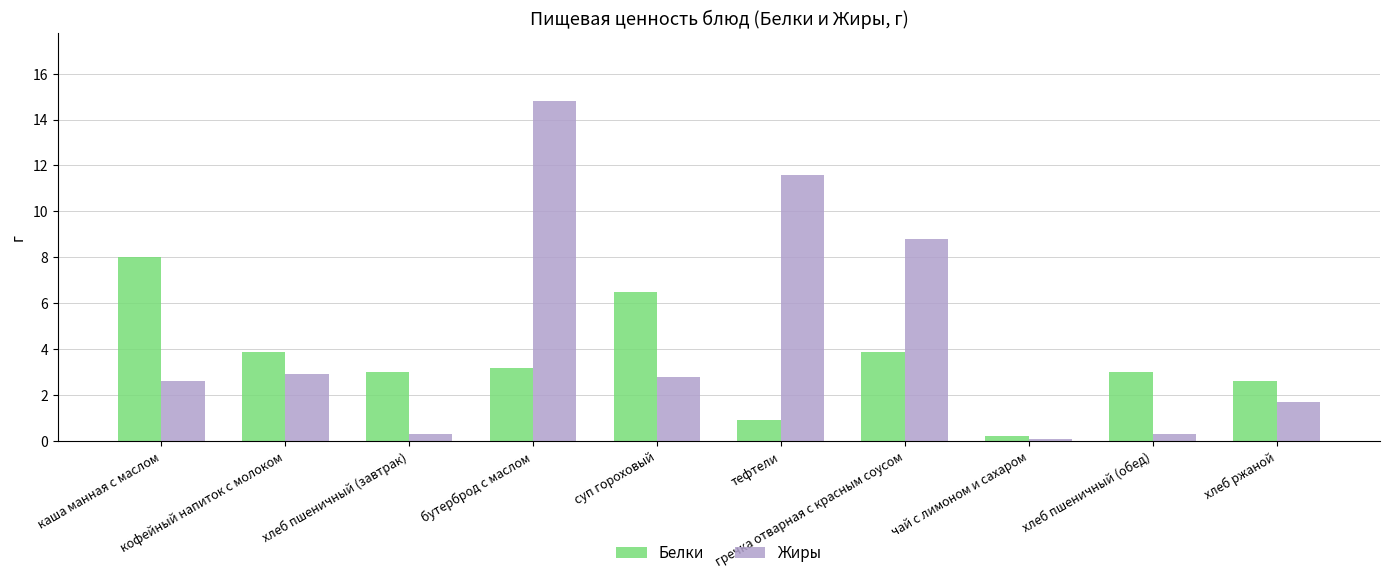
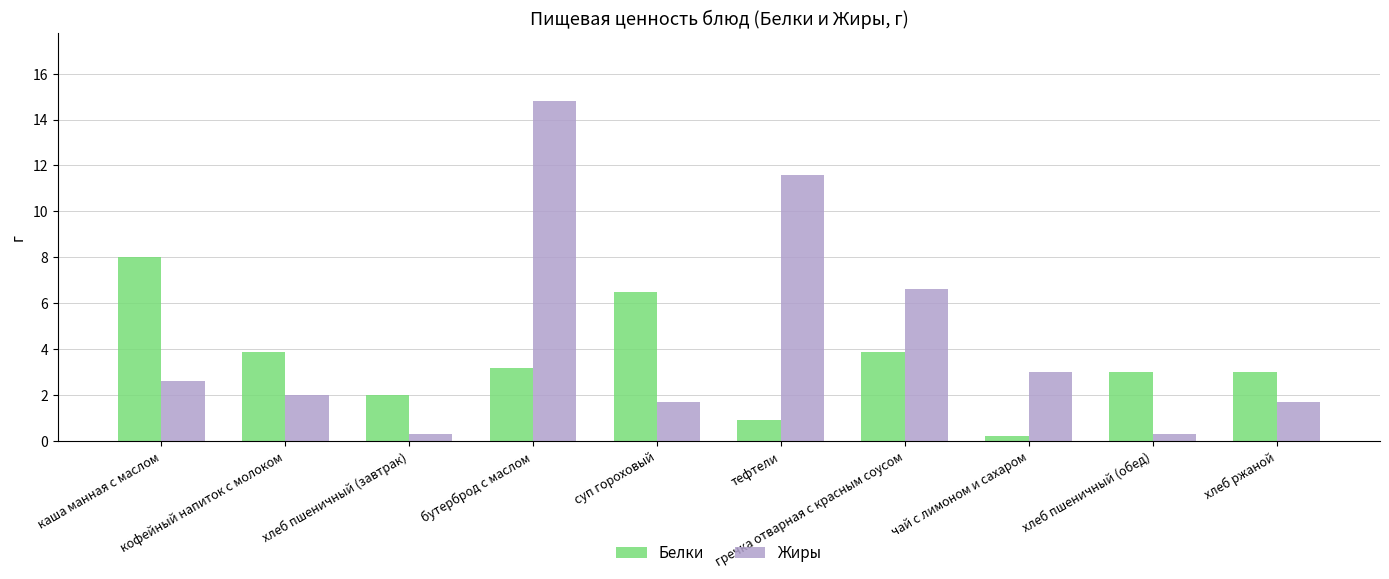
Жиры, кофейный напиток с молоком: 2.9 -> 2.0
Белки, хлеб пшеничный (завтрак): 3 -> 2
Жиры, суп гороховый: 2.8 -> 1.7
Жиры, гречка отварная с красным соусом: 8.8 -> 6.6
Жиры, чай с лимоном и сахаром: 0.1 -> 3.0
Белки, хлеб ржаной: 2.6 -> 3.0
